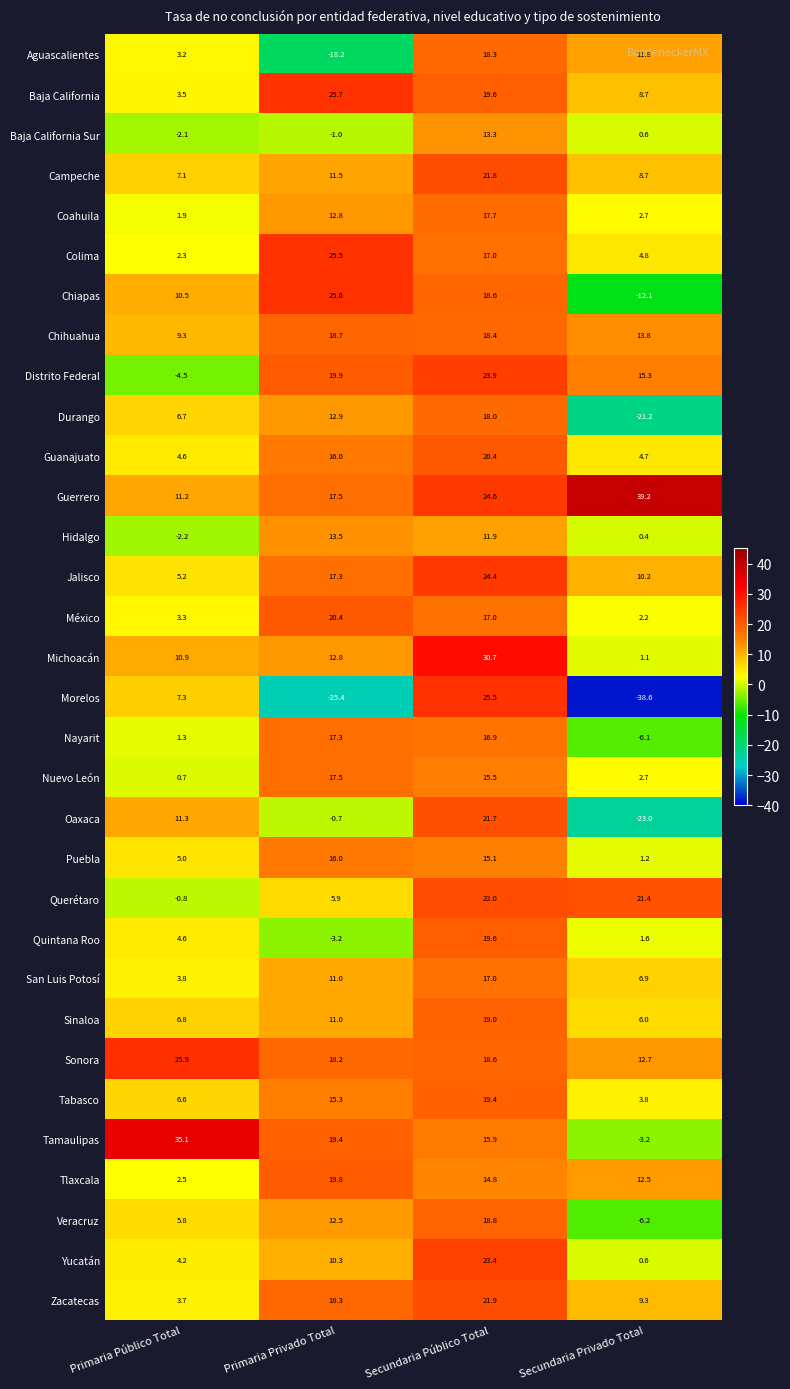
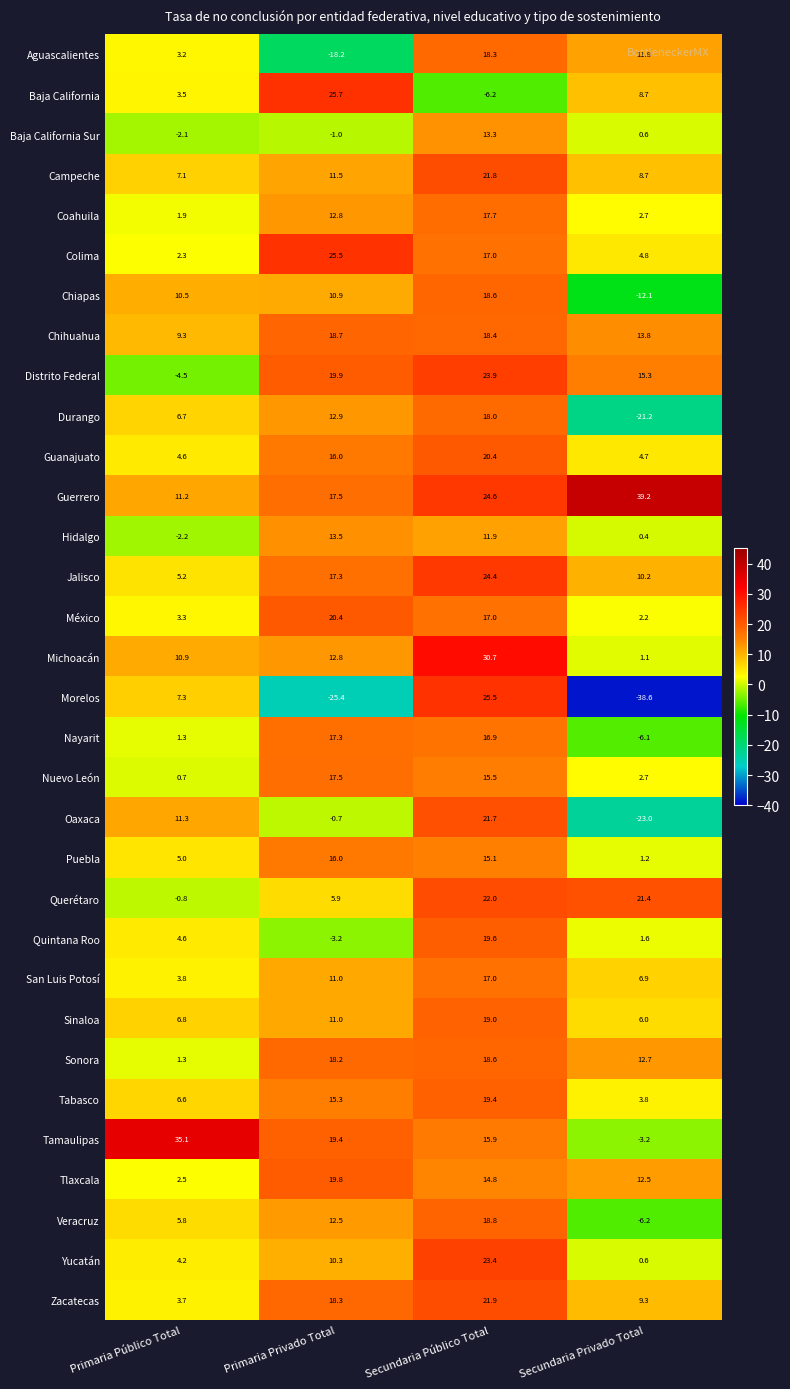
Baja California, Secundaria Público Total: 19.6 -> -6.2
Chiapas, Primaria Privado Total: 25.6 -> 10.9
Sonora, Primaria Público Total: 25.9 -> 1.3
